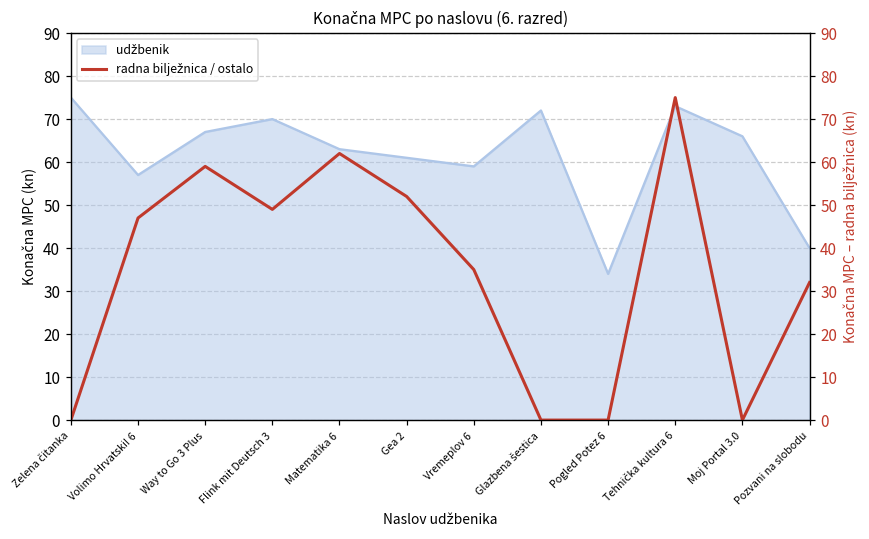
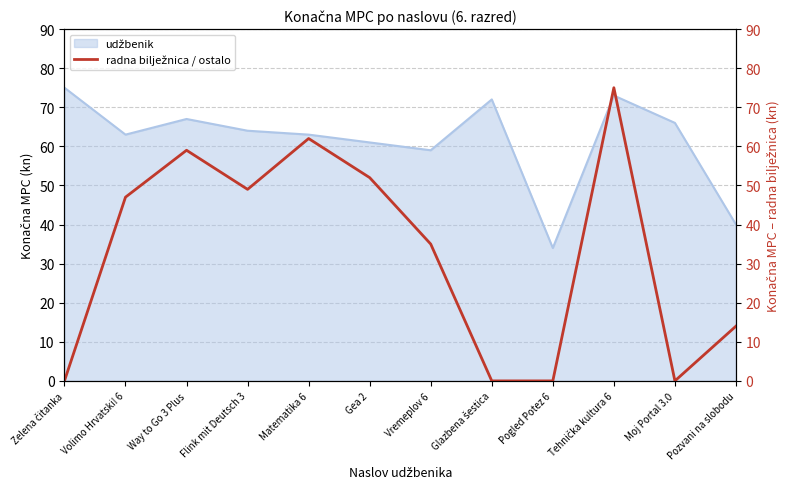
udžbenik, Volimo Hrvatski! 6: 57 -> 63
udžbenik, Flink mit Deutsch 3: 70 -> 64
radna bilježnica / ostalo, Pozvani na slobodu: 32 -> 14
